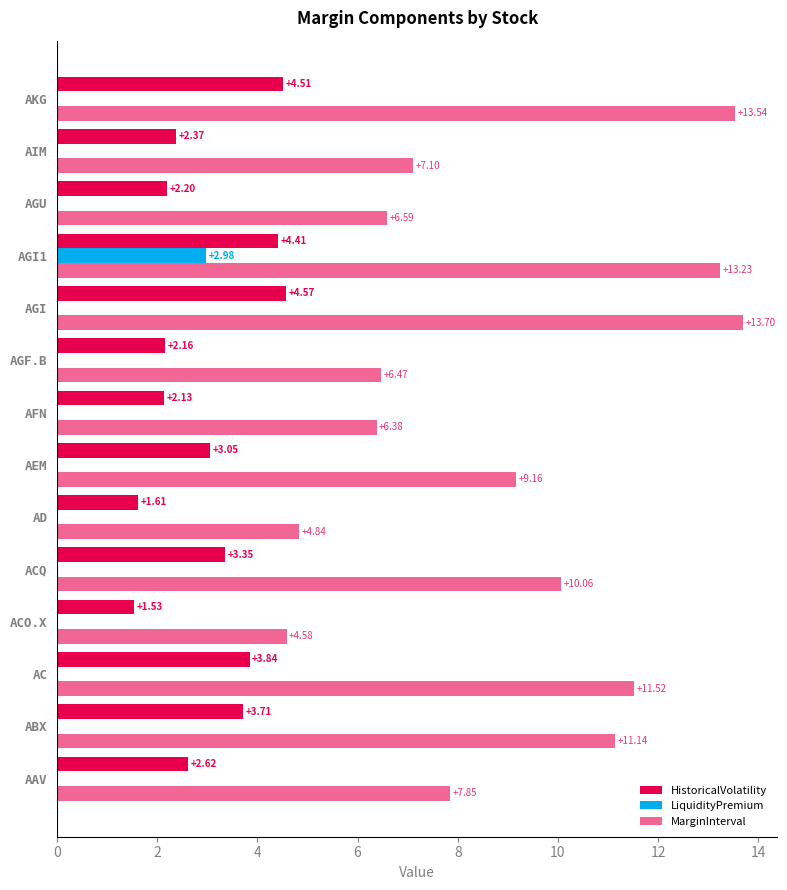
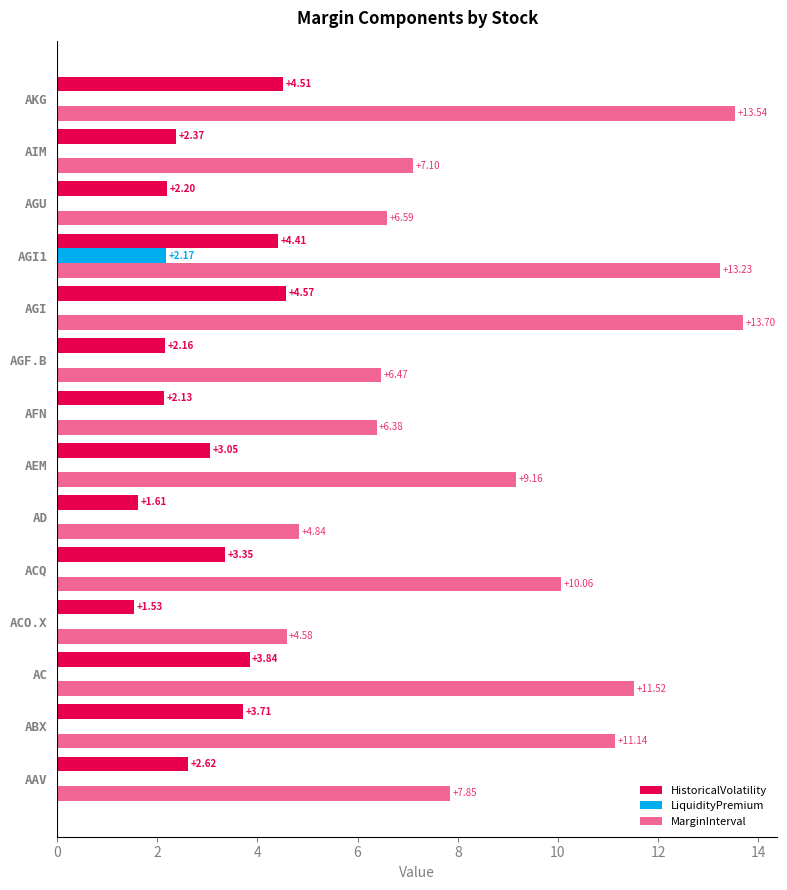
LiquidityPremium, AGI1: +2.98 -> +2.17
